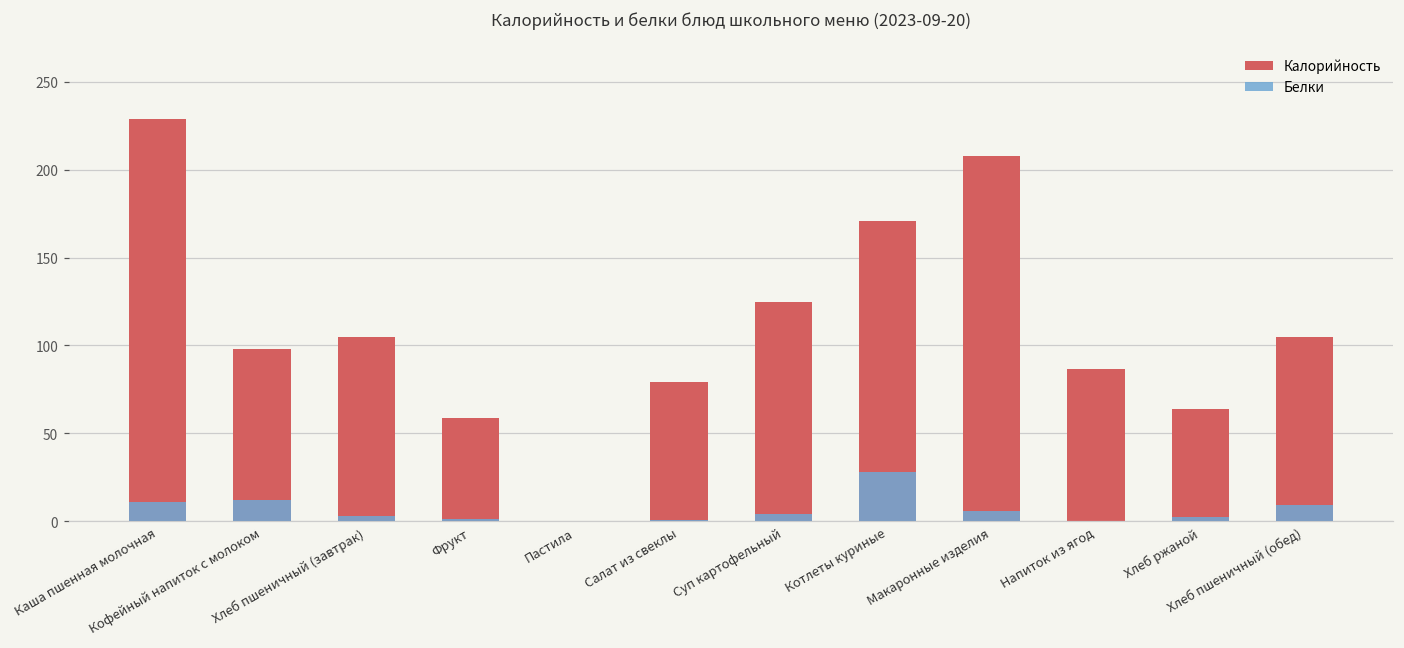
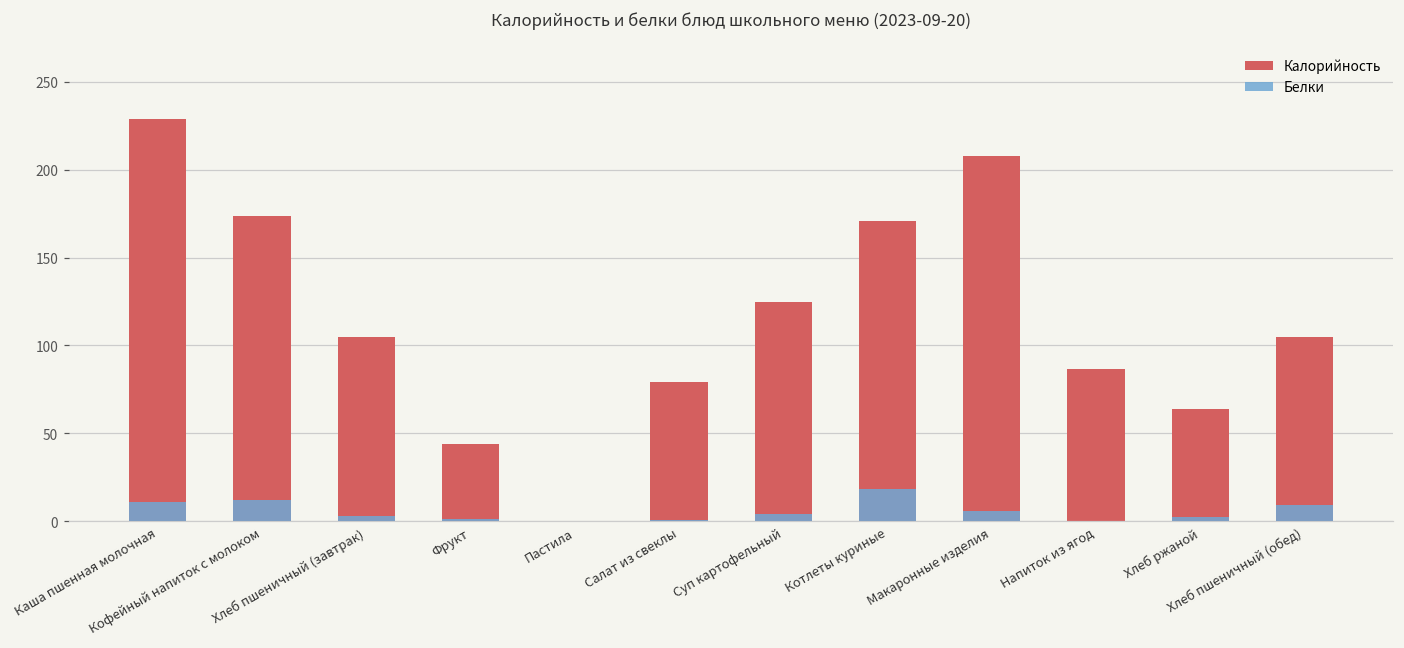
Калорийность, Кофейный напиток с молоком: 98 -> 174
Калорийность, Фрукт: 59 -> 44
Белки, Котлеты куриные: 28 -> 18
